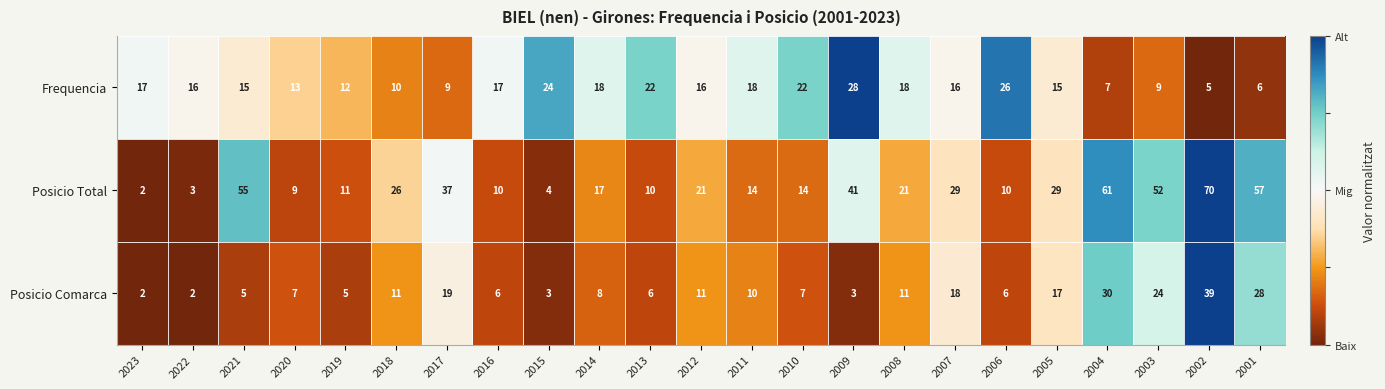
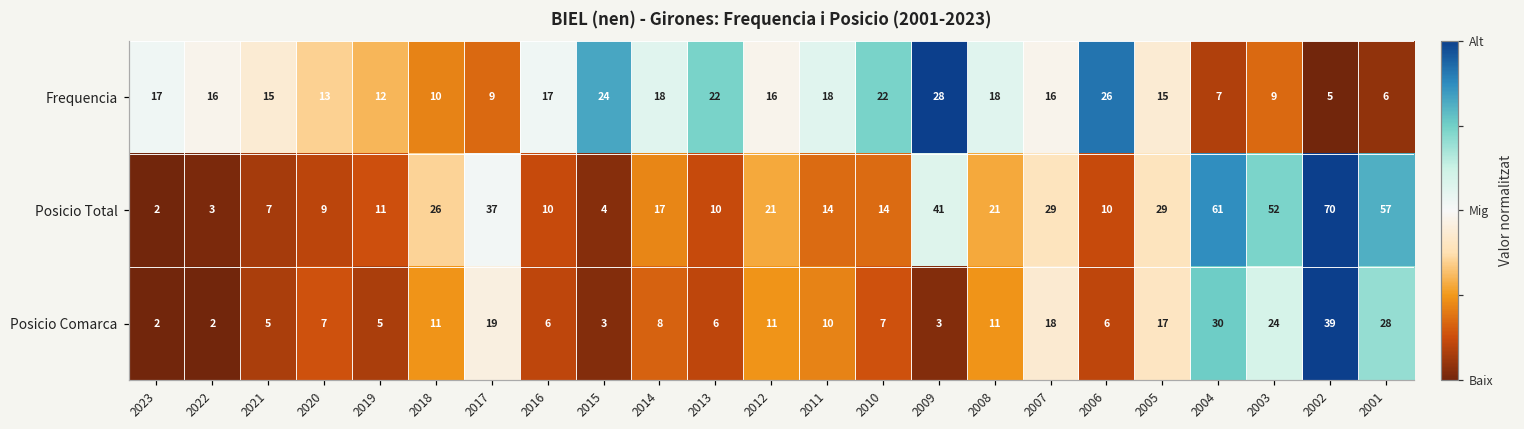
Posicio Total, 2021: 55 -> 7
